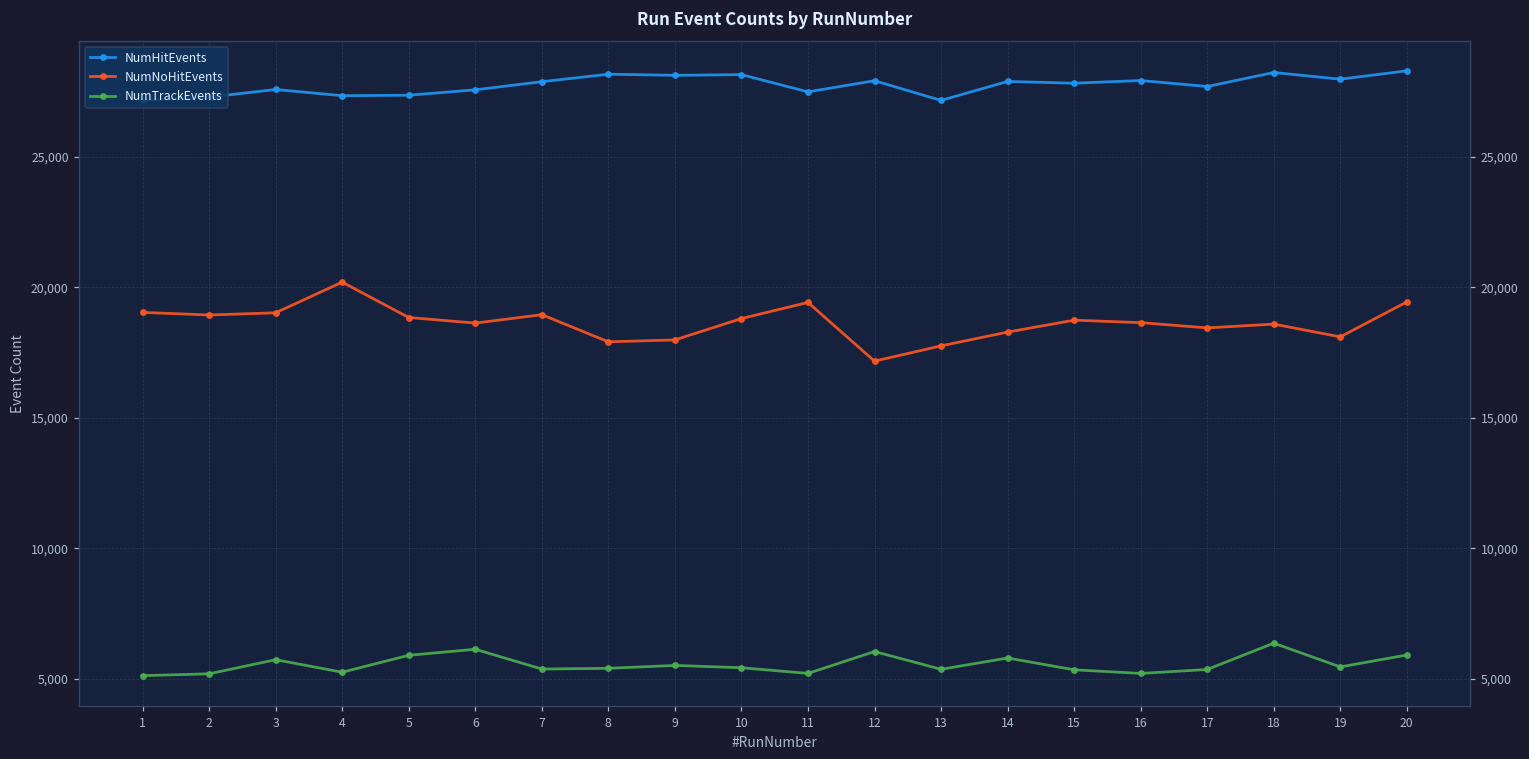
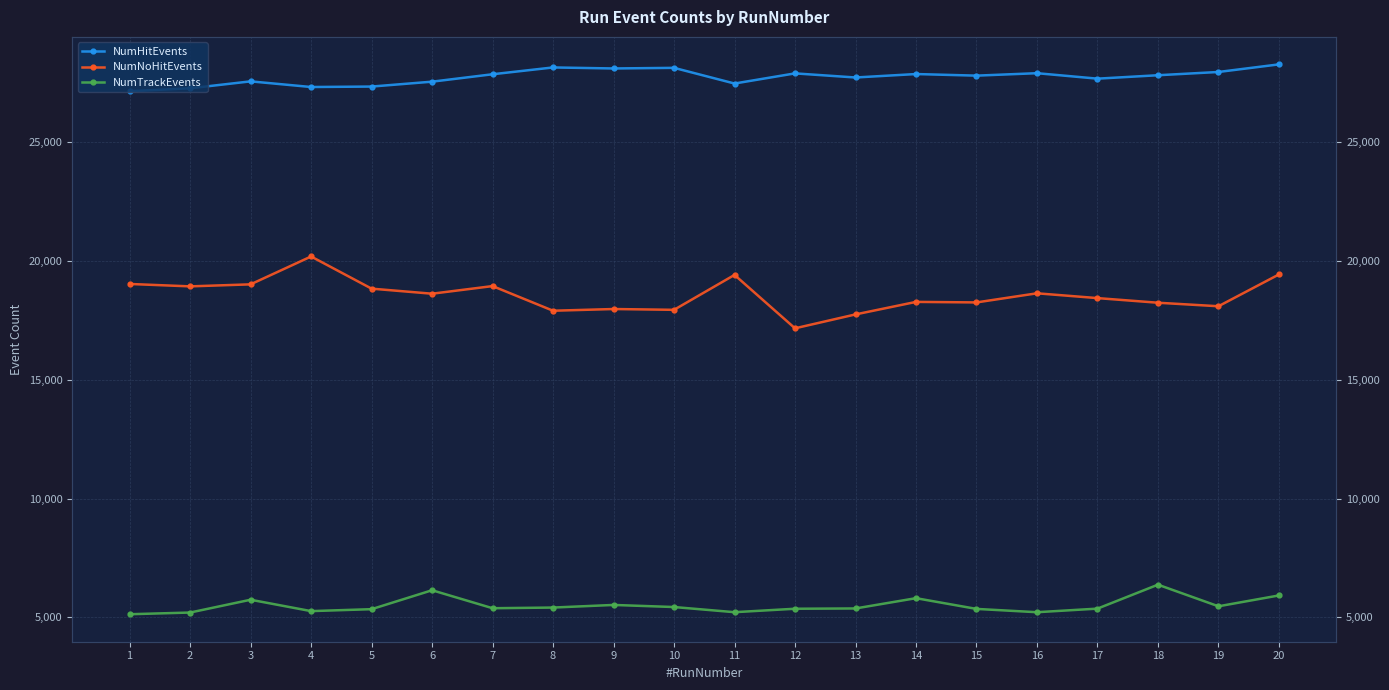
NumTrackEvents, 5: 5,900 -> 5,300
NumNoHitEvents, 10: 18,800 -> 17,900
NumTrackEvents, 12: 6,100 -> 5,400
NumHitEvents, 13: 27,200 -> 27,700
NumNoHitEvents, 15: 18,700 -> 18,300
NumHitEvents, 18: 28,200 -> 27,800
NumNoHitEvents, 18: 18,600 -> 18,200
